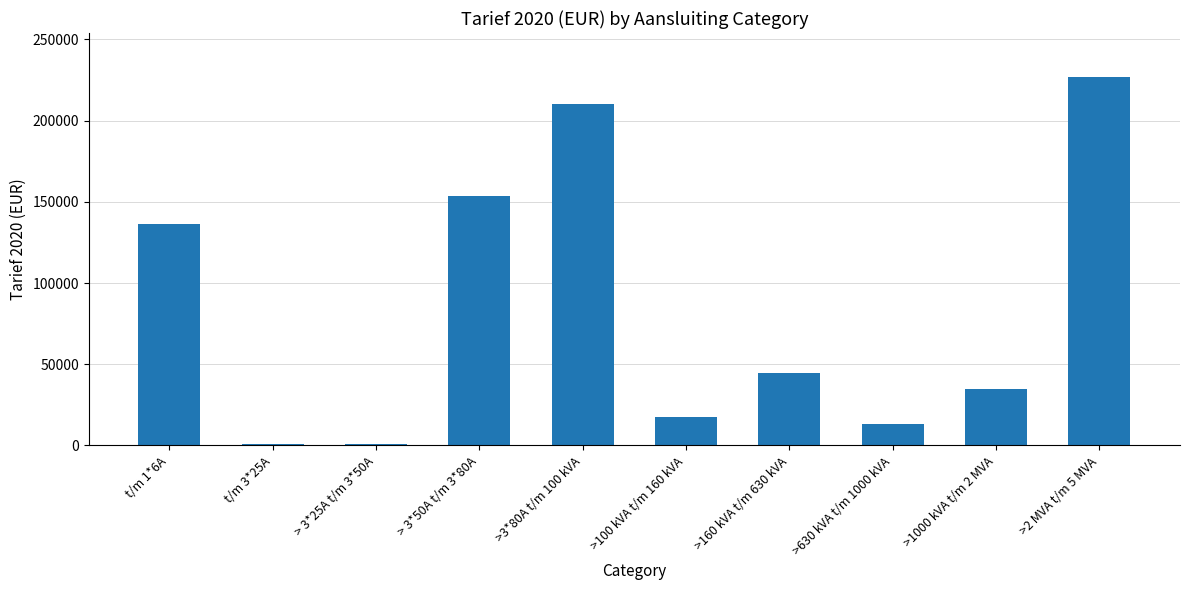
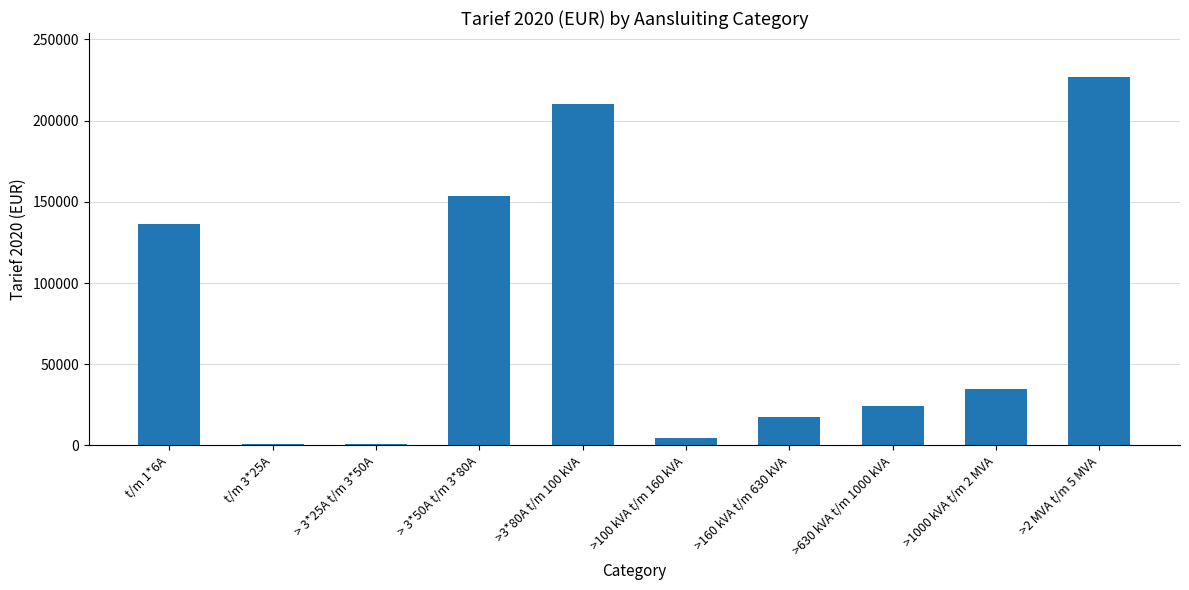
>100 kVA t/m 160 kVA: 17000 -> 5000
>160 kVA t/m 630 kVA: 44000 -> 18000
>630 kVA t/m 1000 kVA: 13000 -> 24000
